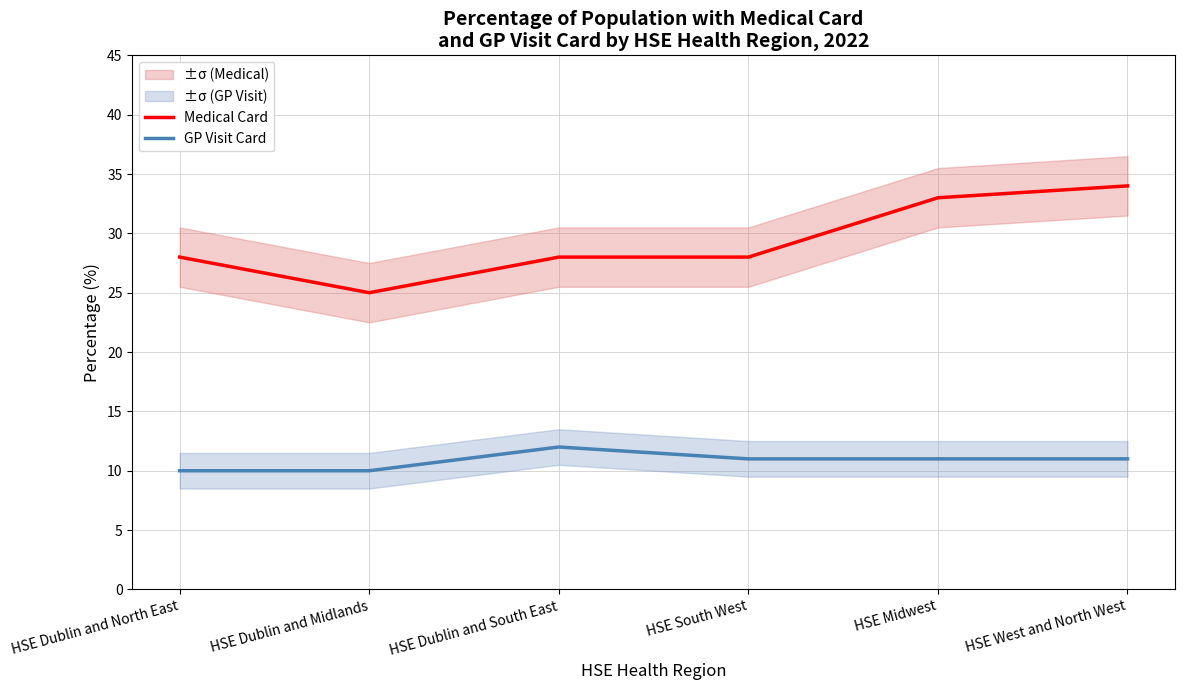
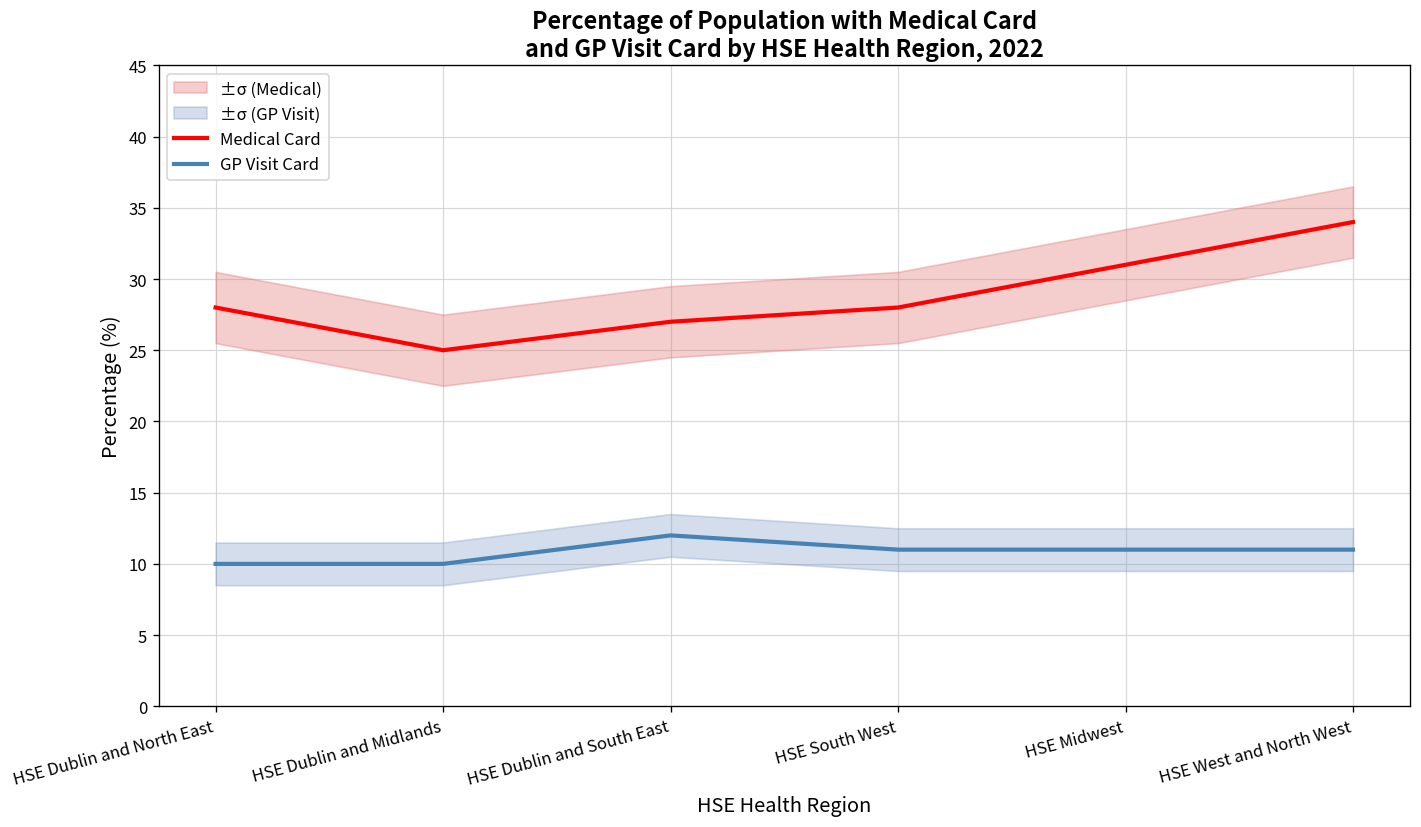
Medical Card, HSE Dublin and South East: 28 -> 27
Medical Card, HSE Midwest: 33 -> 31
